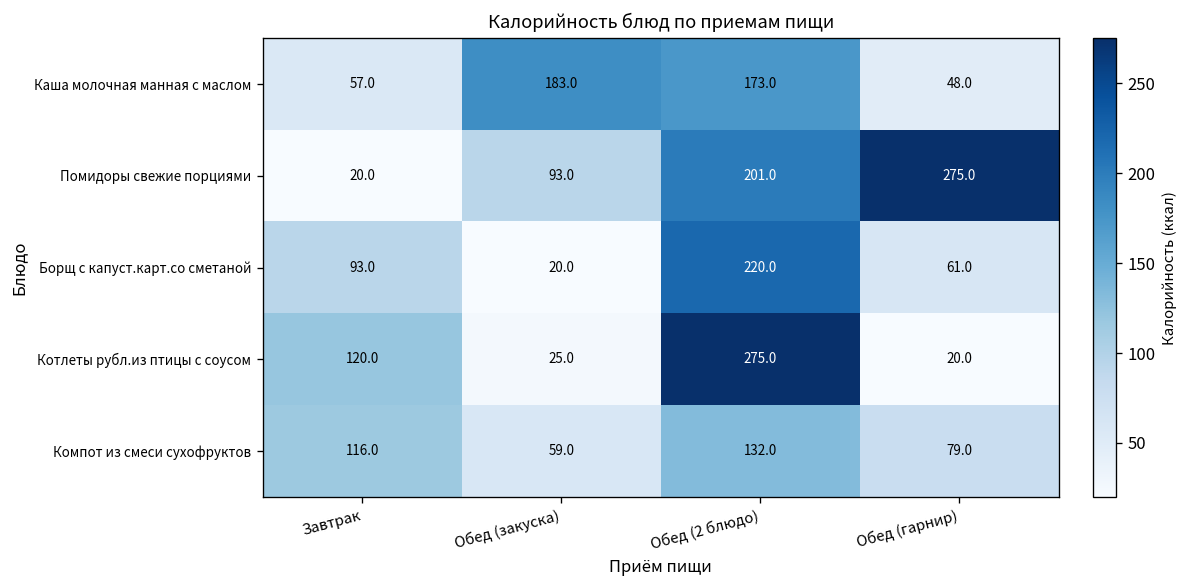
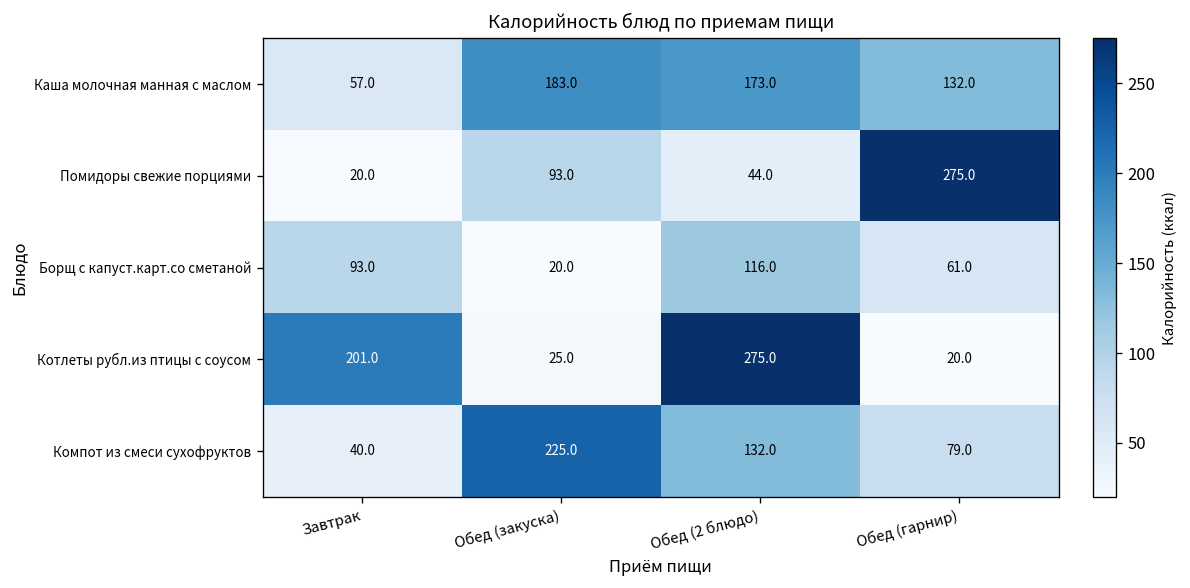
Каша молочная манная с маслом, Обед (гарнир): 48.0 -> 132.0
Помидоры свежие порциями, Обед (2 блюдо): 201.0 -> 44.0
Борщ с капуст.карт.со сметаной, Обед (2 блюдо): 220.0 -> 116.0
Котлеты рубл.из птицы с соусом, Завтрак: 120.0 -> 201.0
Компот из смеси сухофруктов, Завтрак: 116.0 -> 40.0
Компот из смеси сухофруктов, Обед (закуска): 59.0 -> 225.0
